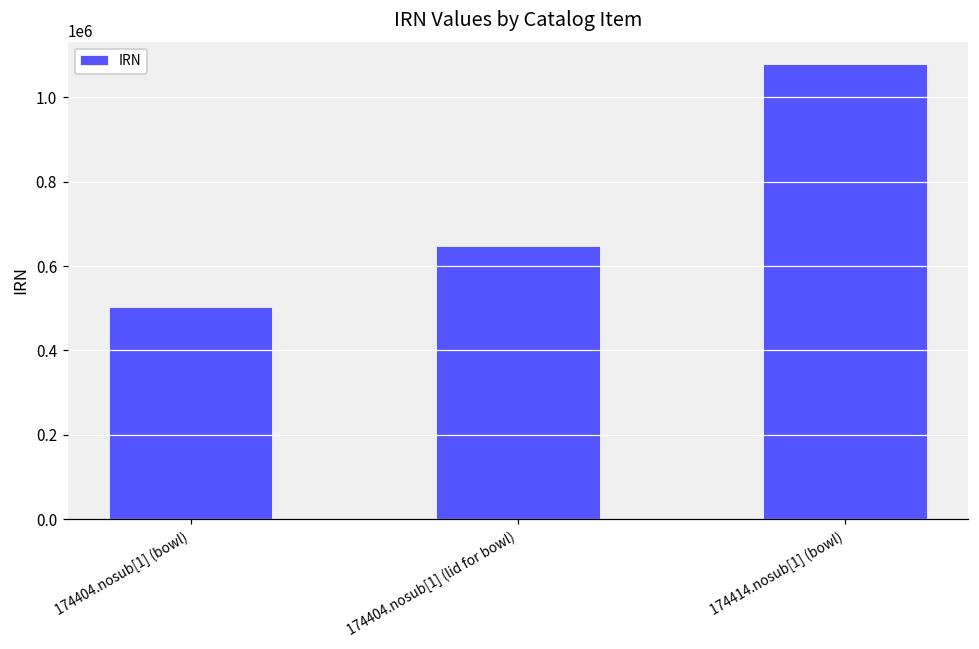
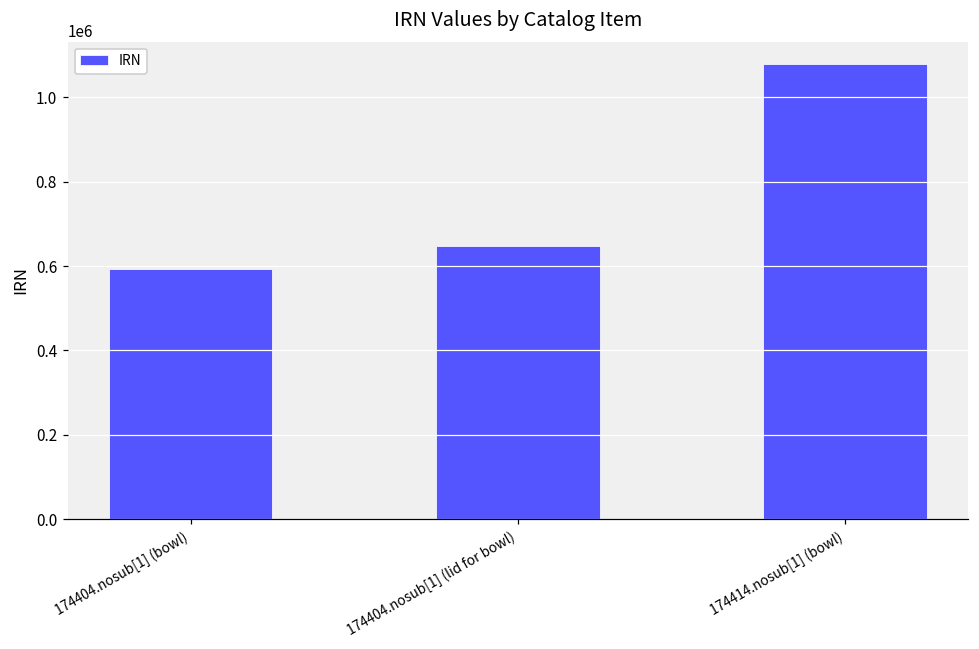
174404.nosub[1] (bowl): 500000 -> 590000
